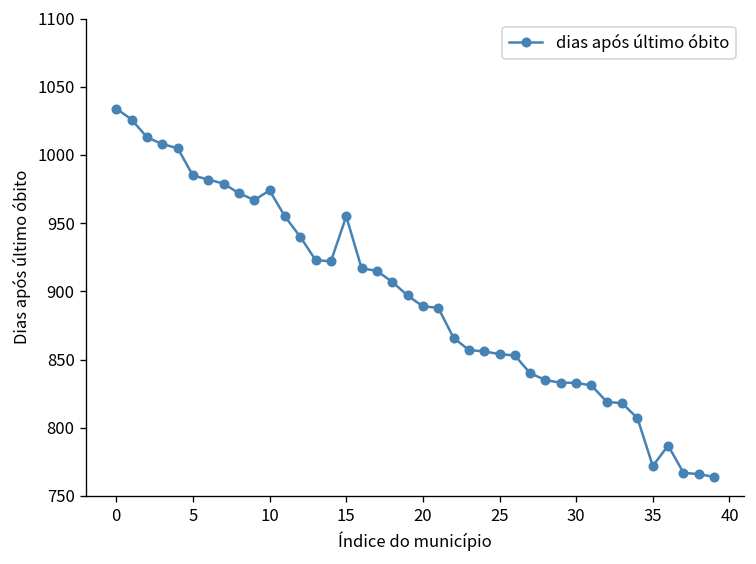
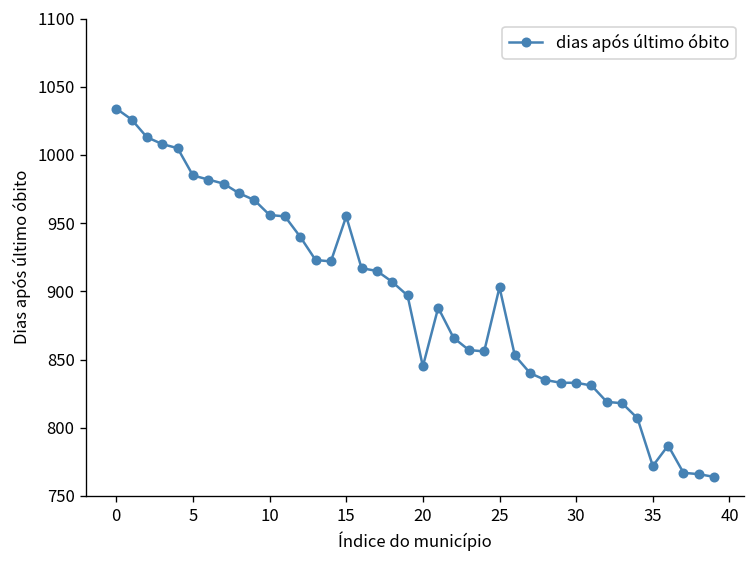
10: 974 -> 956
20: 889 -> 845
25: 854 -> 903
